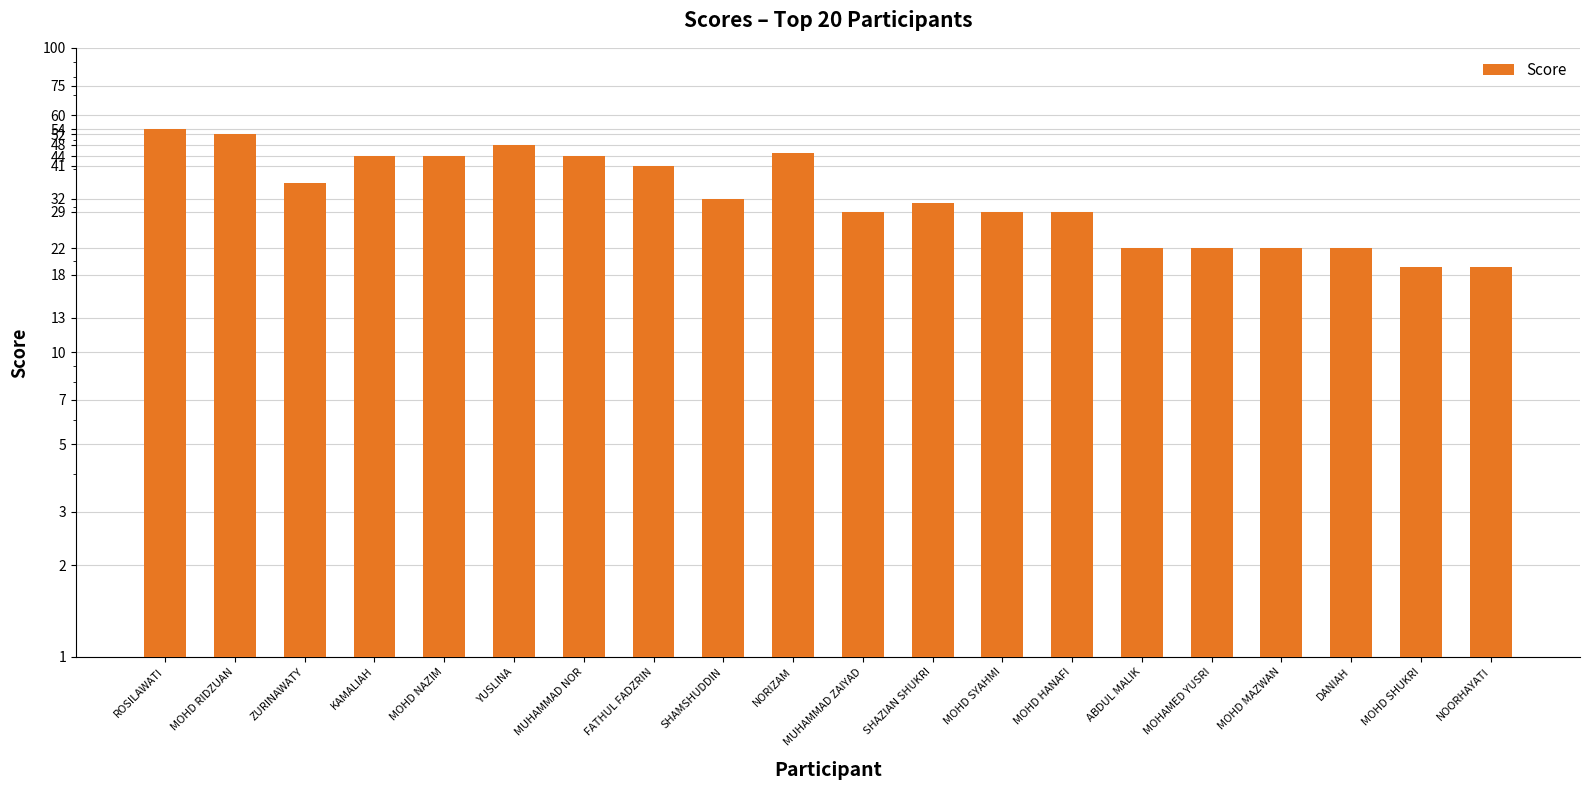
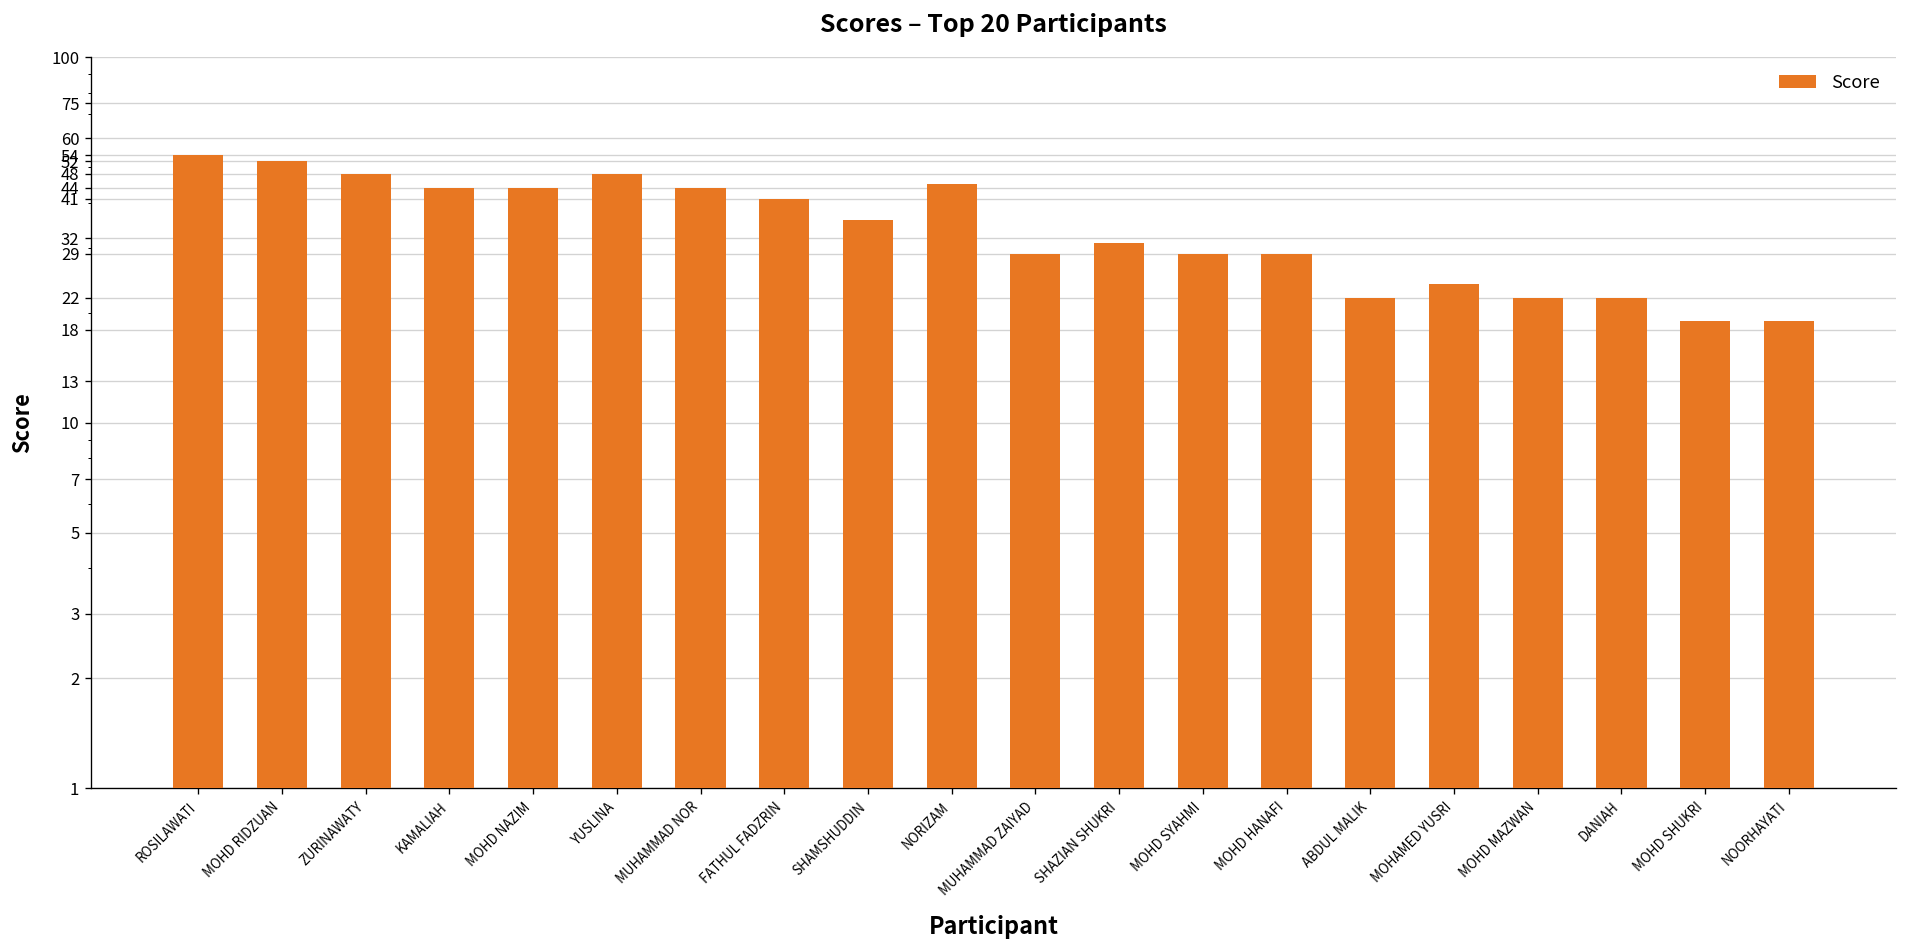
ZURINAWATY: 36 -> 48
SHAMSHUDDIN: 32 -> 36
MOHAMED YUSRI: 22 -> 24
